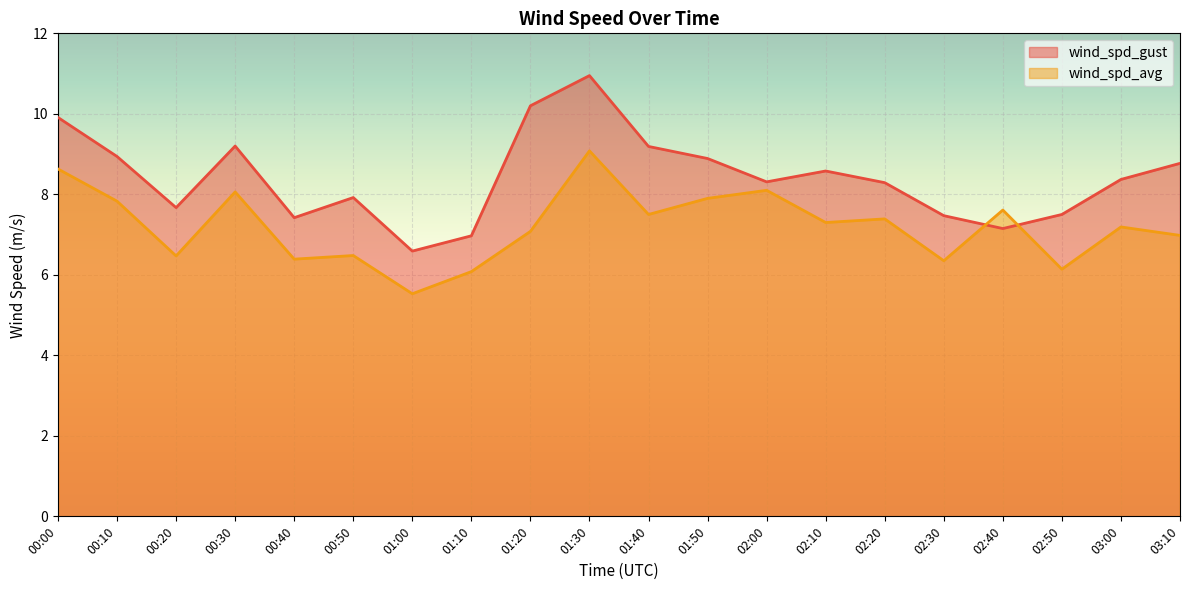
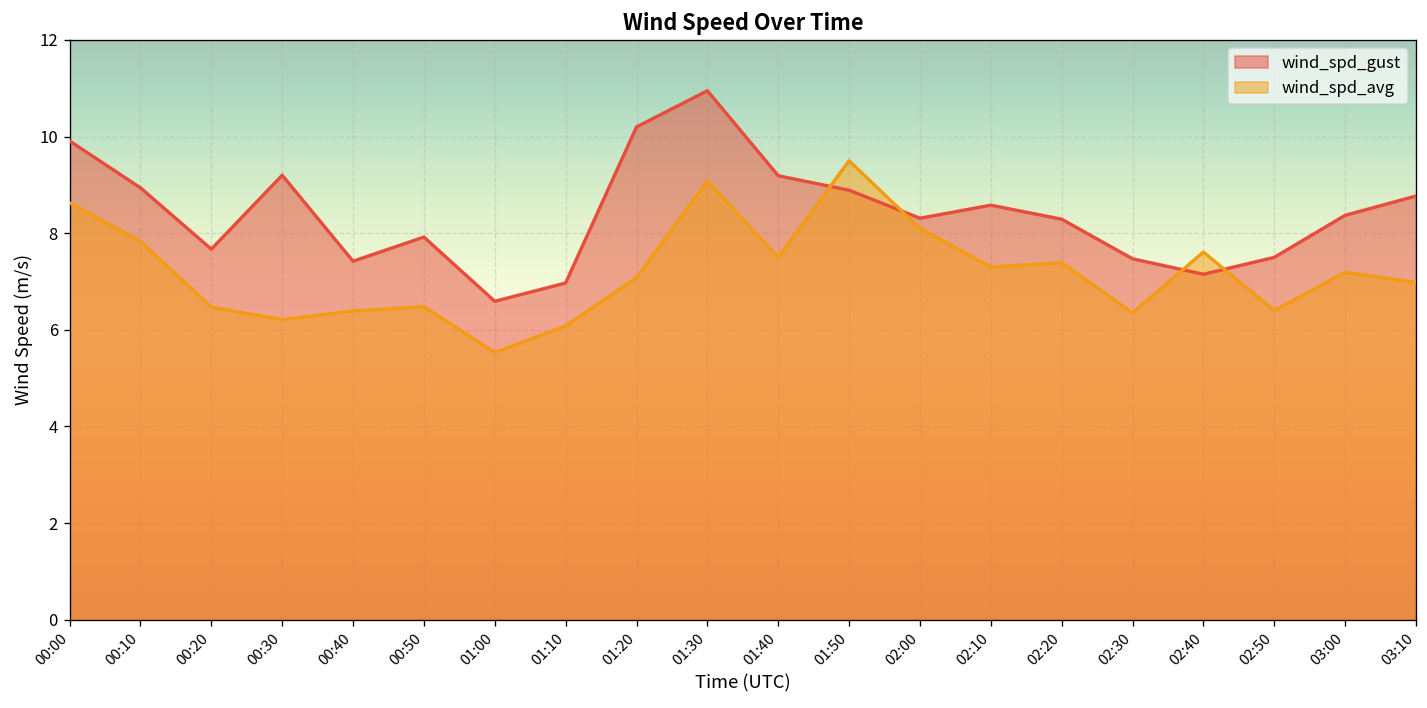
wind_spd_avg, 00:30: 8.1 -> 6.2
wind_spd_avg, 01:50: 7.9 -> 9.5
wind_spd_avg, 02:50: 6.1 -> 6.4
